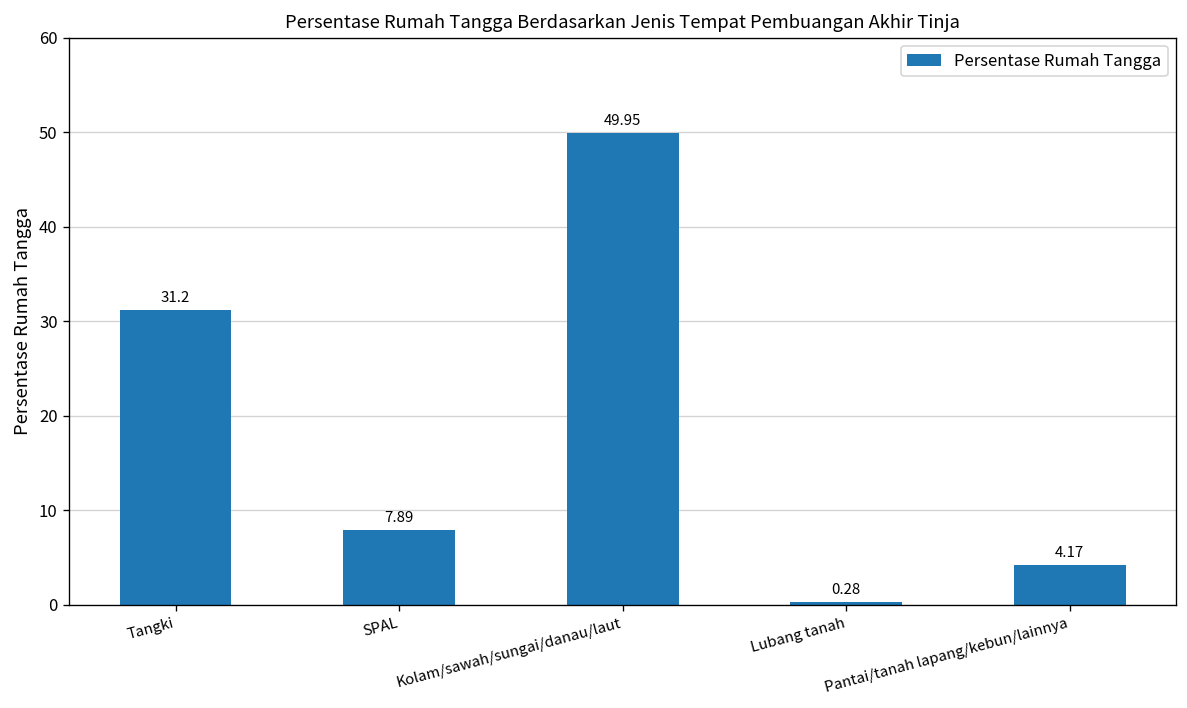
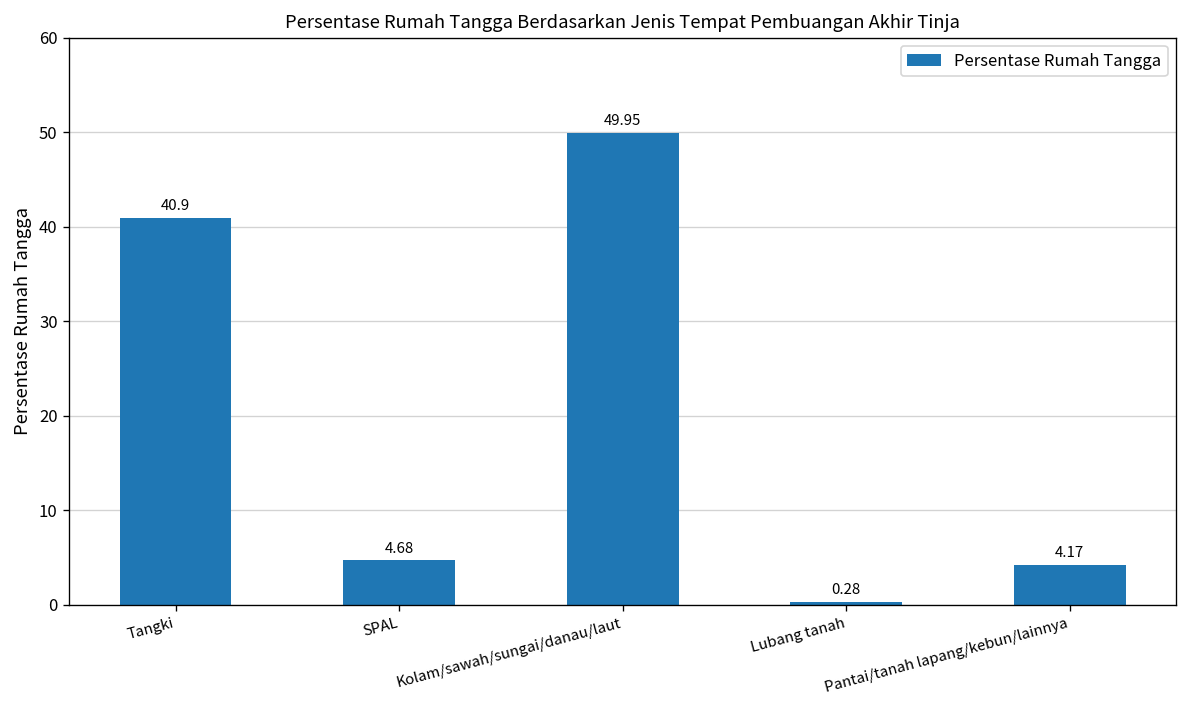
Tangki: 31.2 -> 40.9
SPAL: 7.89 -> 4.68
